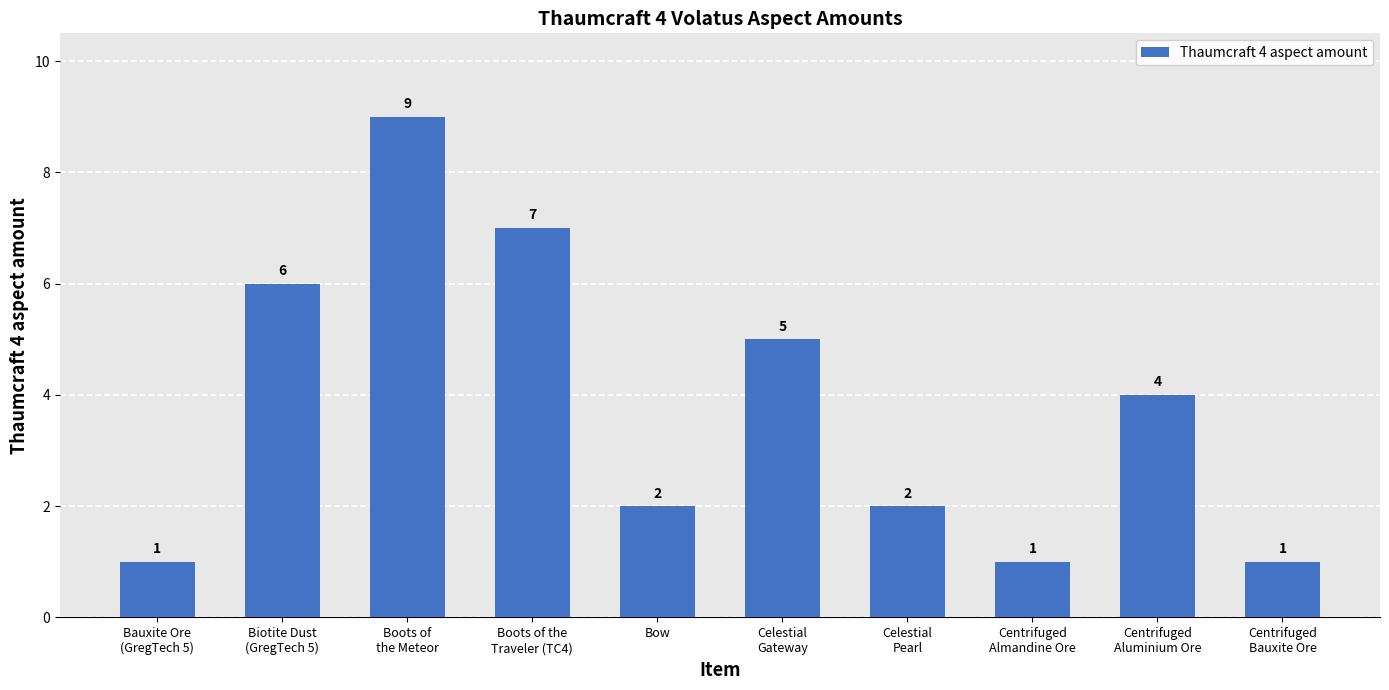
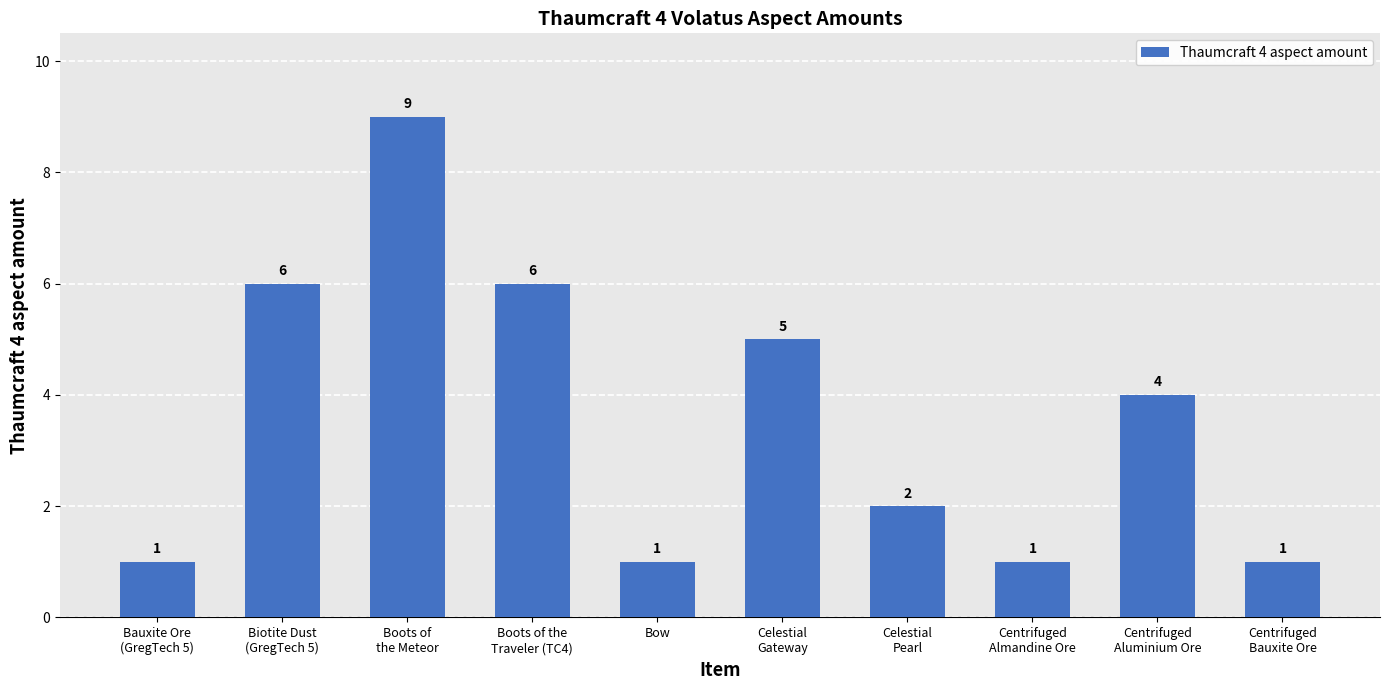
Boots of the Traveler (TC4): 7 -> 6
Bow: 2 -> 1
